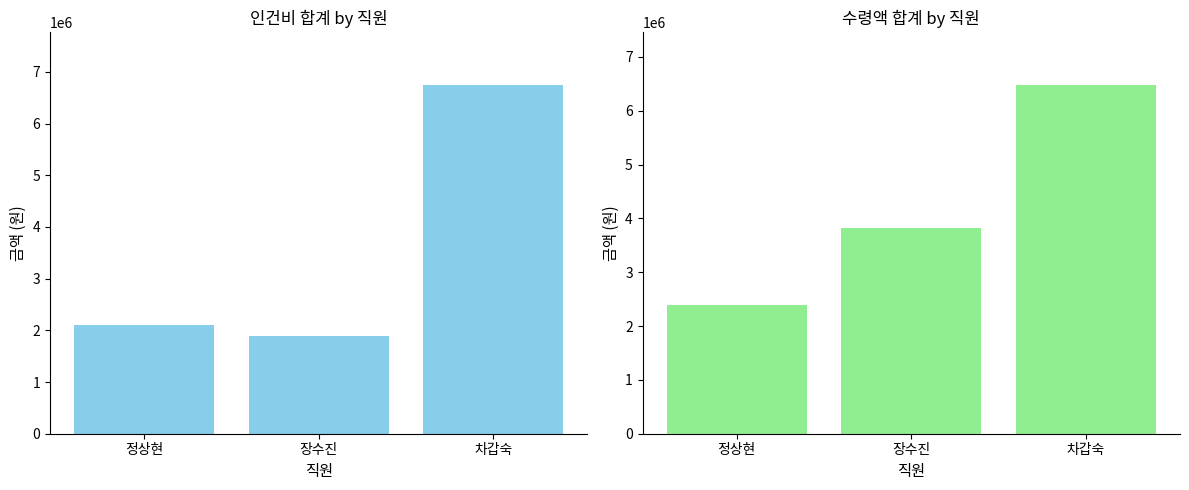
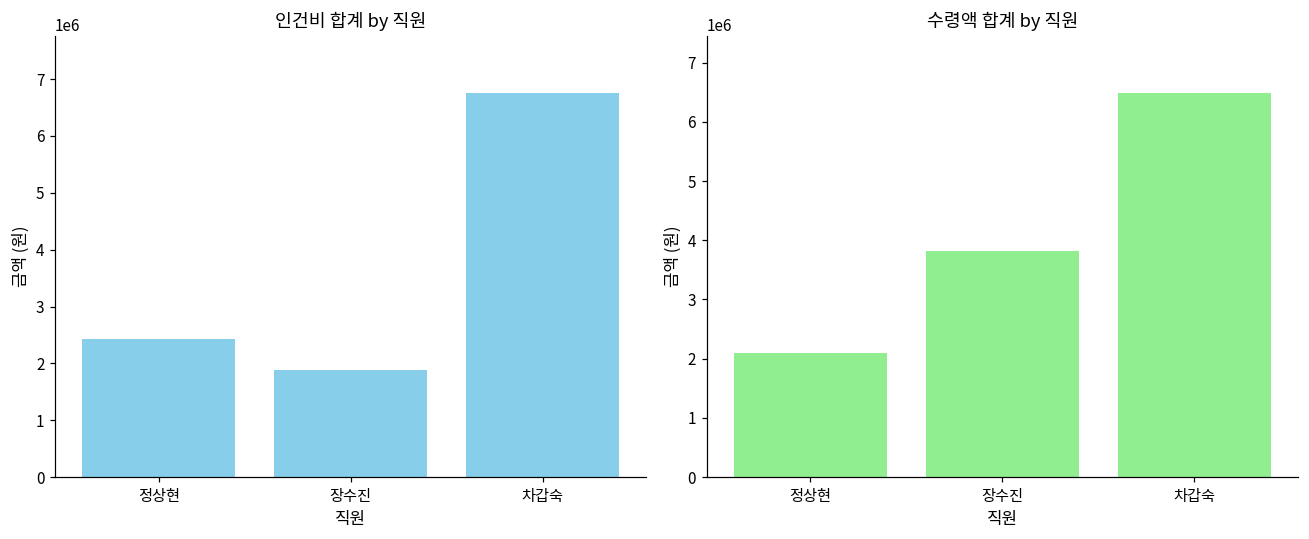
인건비 합계 by 직원, 정상현: 2100000 -> 2400000
수령액 합계 by 직원, 정상현: 2400000 -> 2100000
